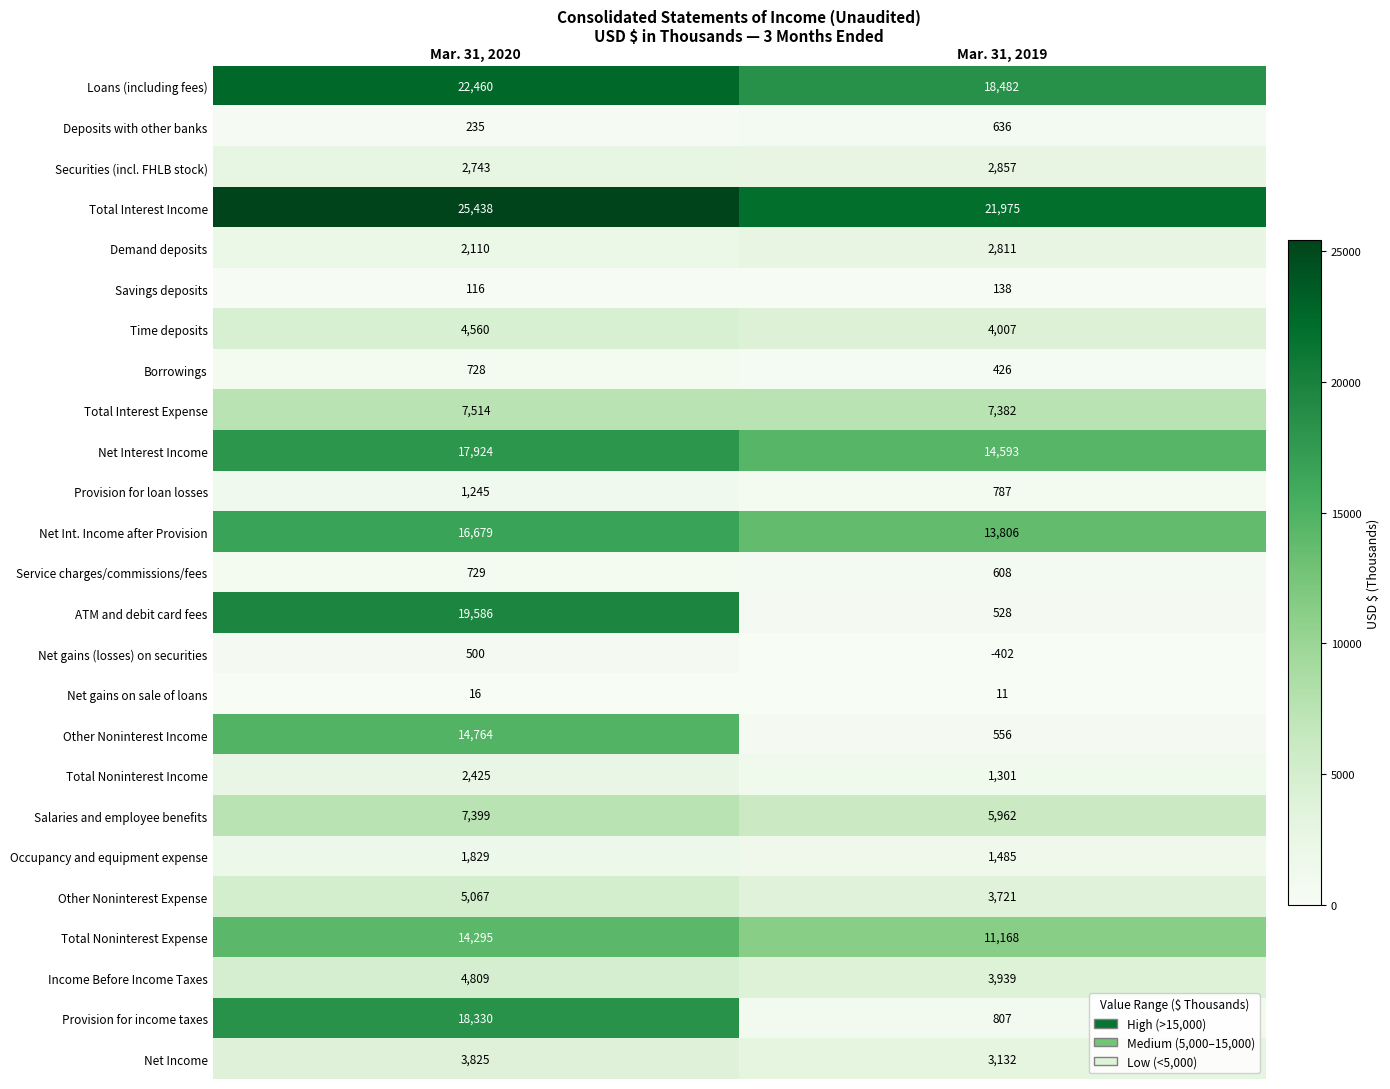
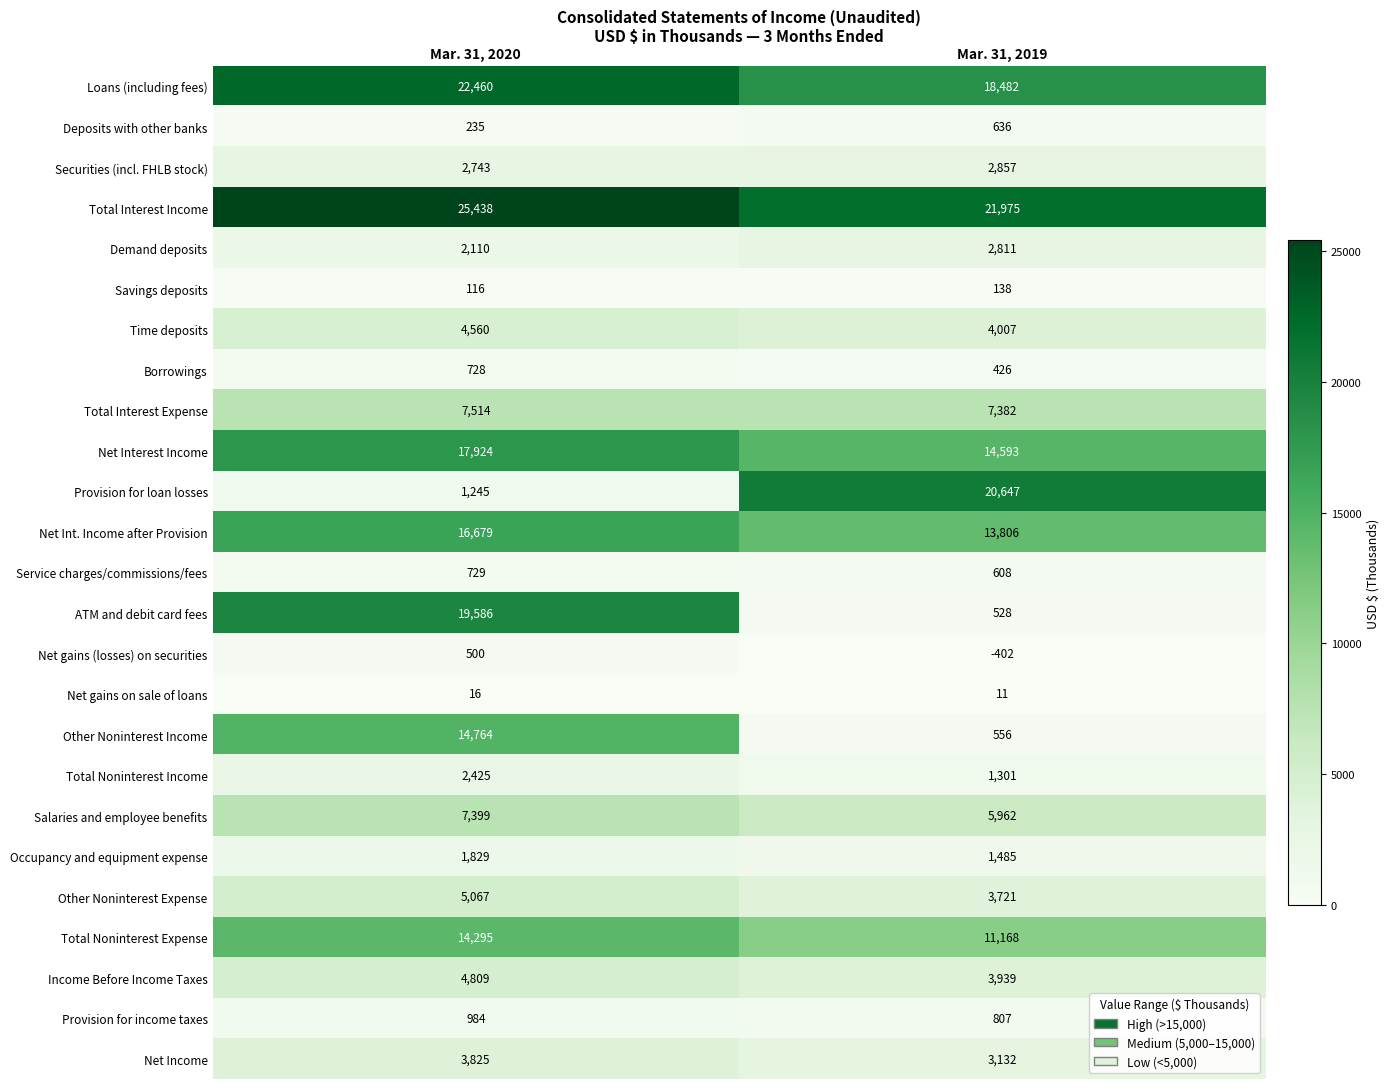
Provision for loan losses, Mar. 31, 2019: 787 -> 20,647
Provision for income taxes, Mar. 31, 2020: 18,330 -> 984
